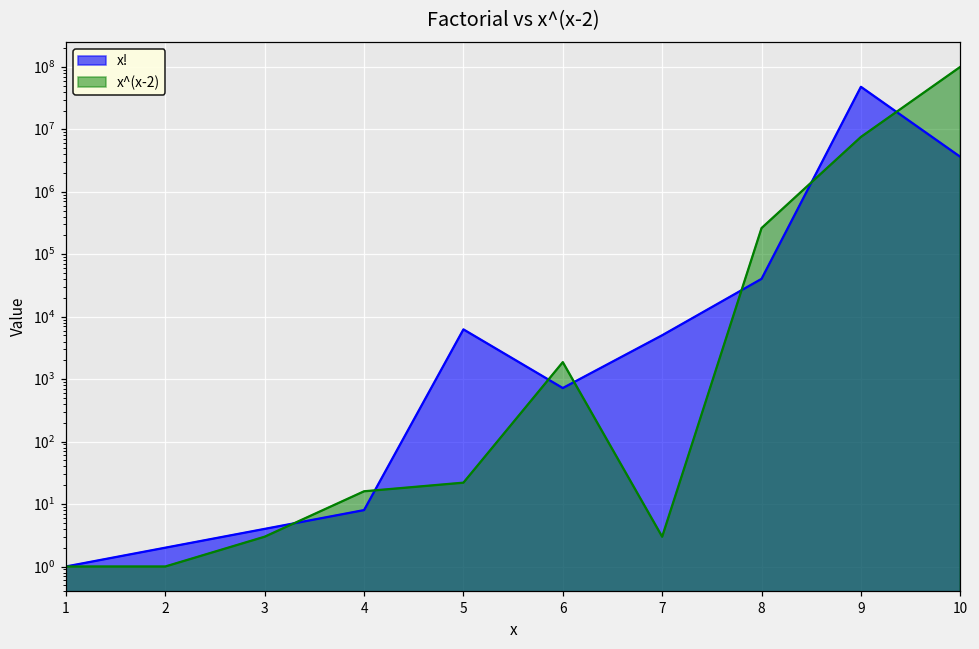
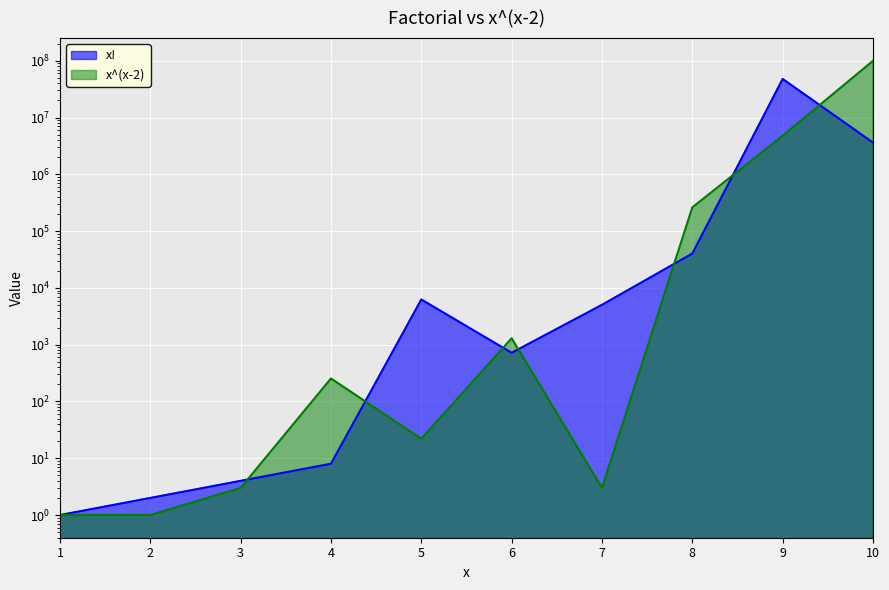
x^(x-2), 4: 16 -> 300
x^(x-2), 6: 1900 -> 1300
x^(x-2), 9: 8000000 -> 5000000
